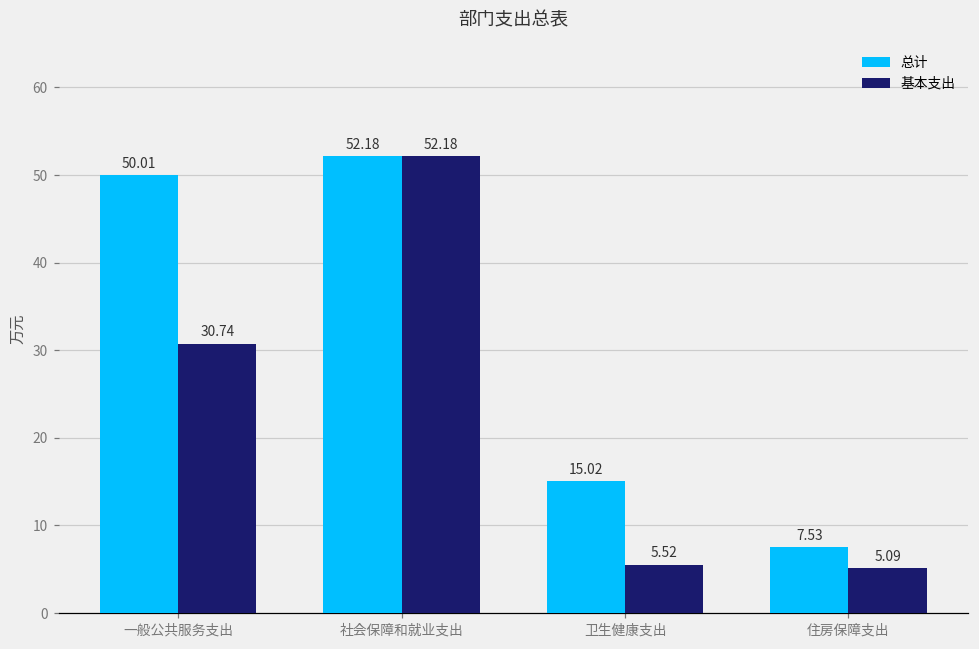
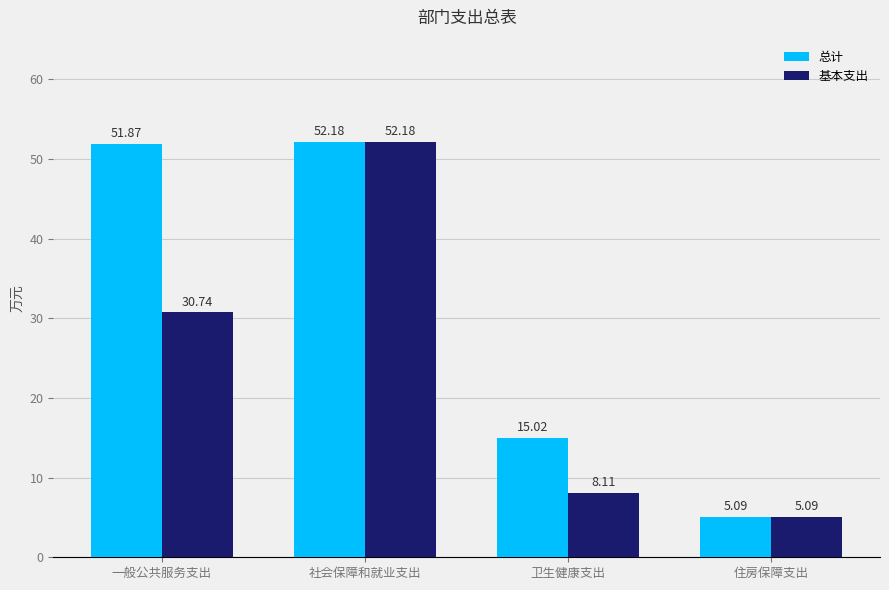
总计, 一般公共服务支出: 50.01 -> 51.87
基本支出, 卫生健康支出: 5.52 -> 8.11
总计, 住房保障支出: 7.53 -> 5.09
